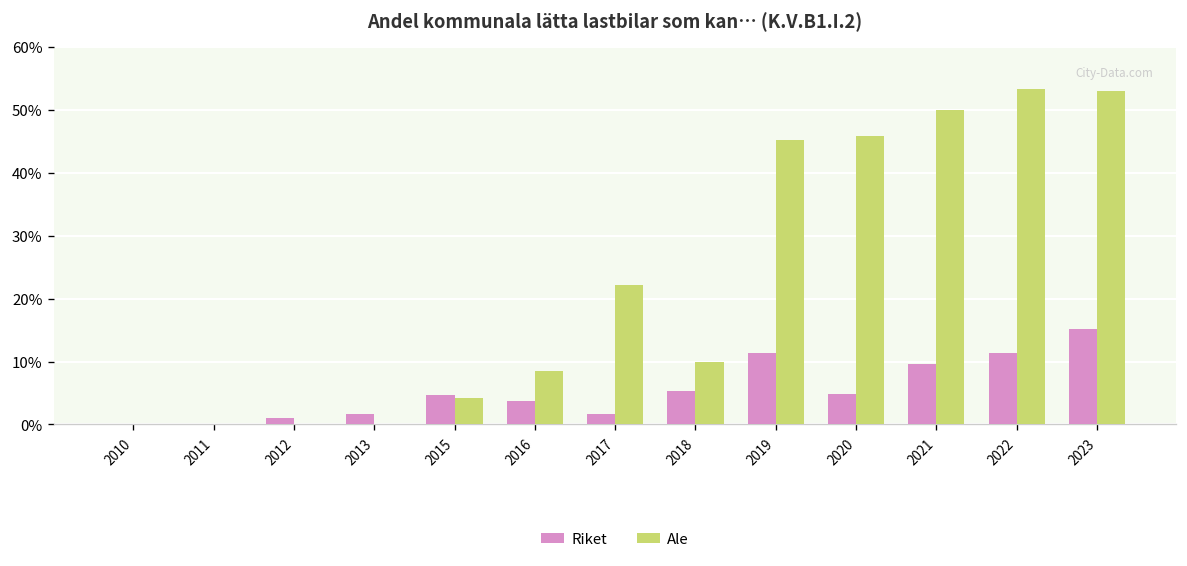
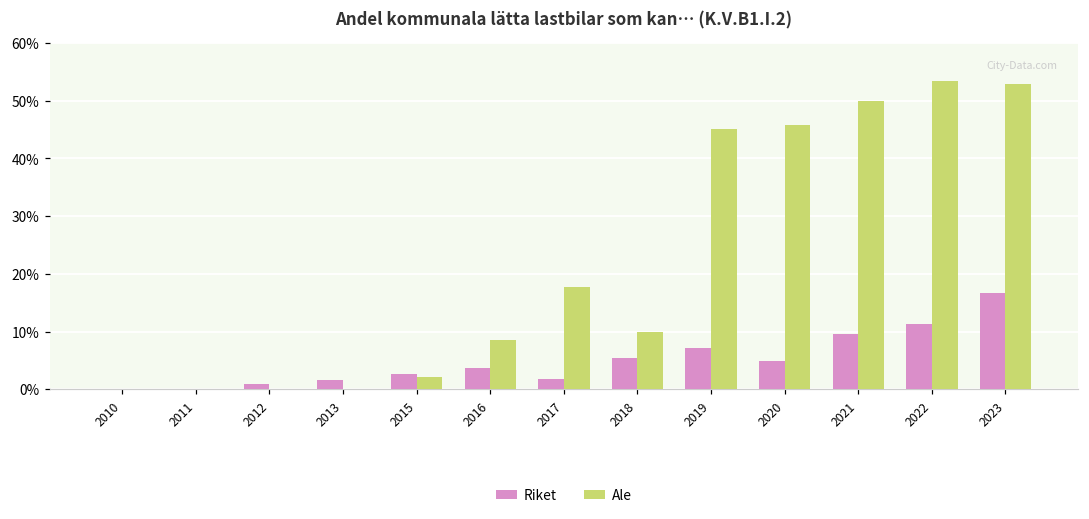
Riket, 2015: 5% -> 3%
Ale, 2015: 4% -> 2%
Ale, 2017: 22% -> 18%
Riket, 2019: 11% -> 7%
Riket, 2023: 15% -> 17%
